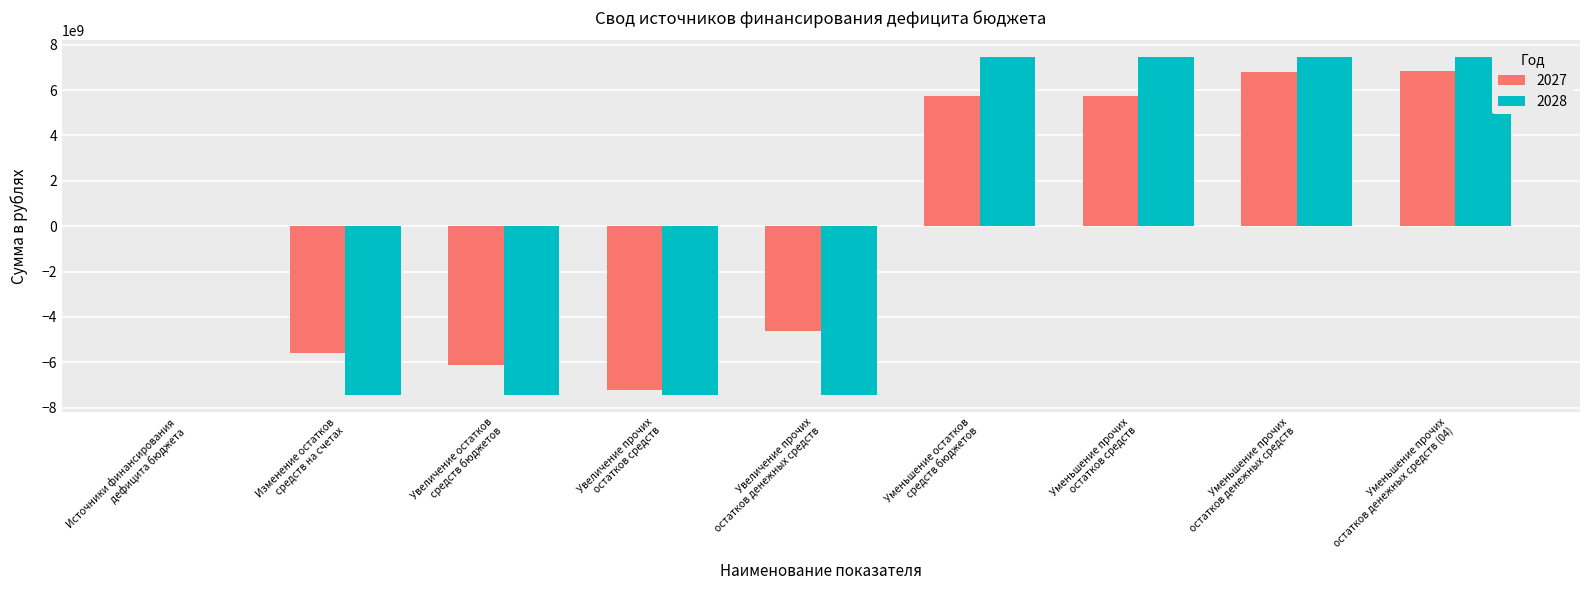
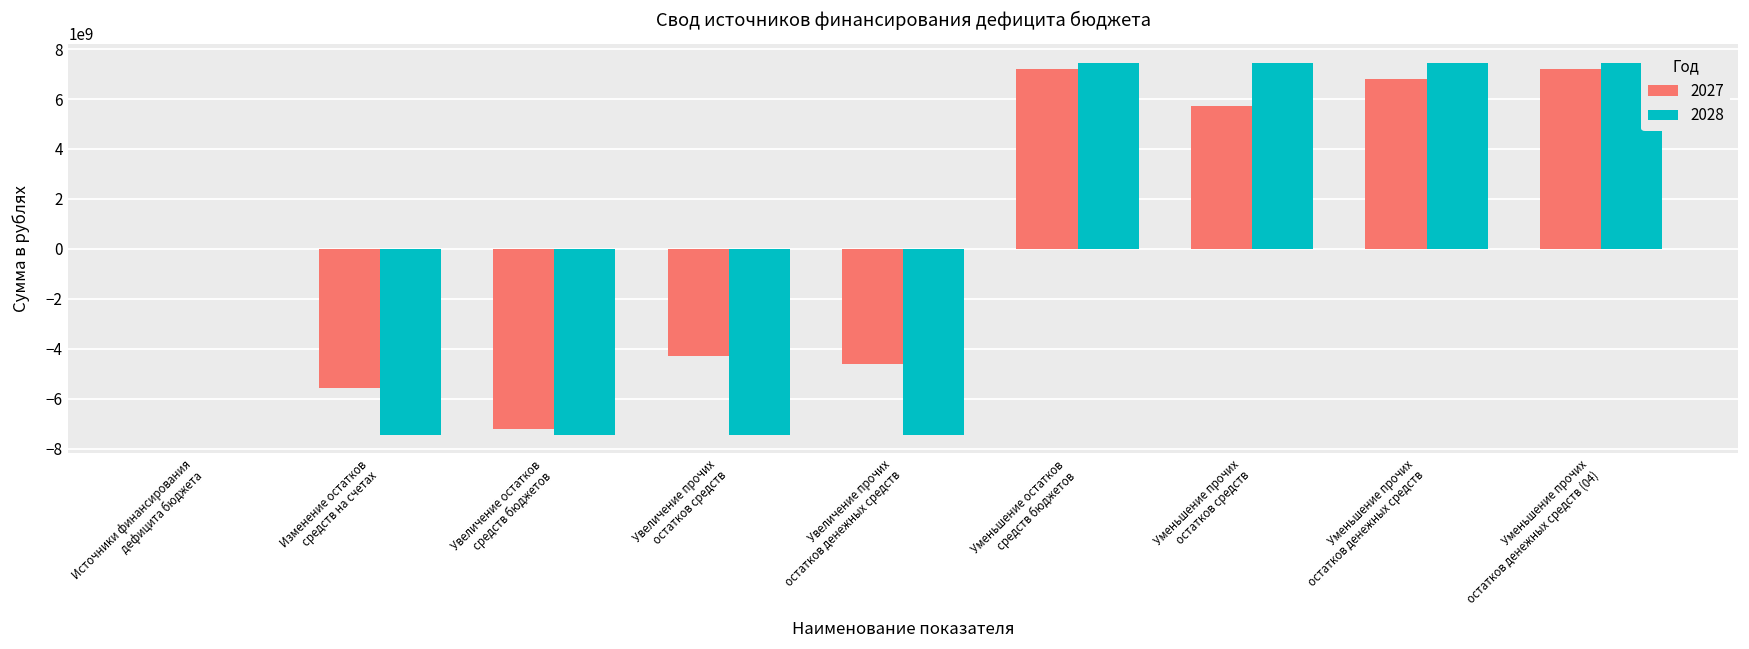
2027, Увеличение остатков средств бюджетов: -6100000000 -> -7200000000
2027, Увеличение прочих остатков средств: -7200000000 -> -4300000000
2027, Уменьшение остатков средств бюджетов: 5800000000 -> 7200000000
2027, Уменьшение прочих остатков денежных средств (04): 6800000000 -> 7200000000
